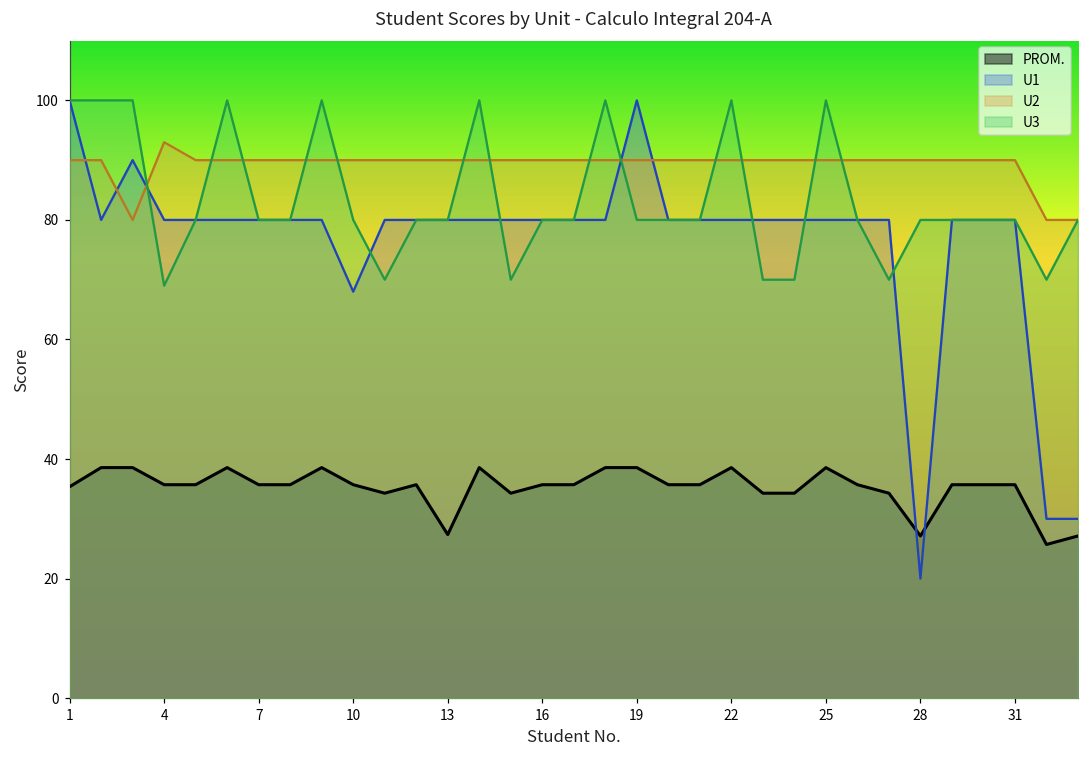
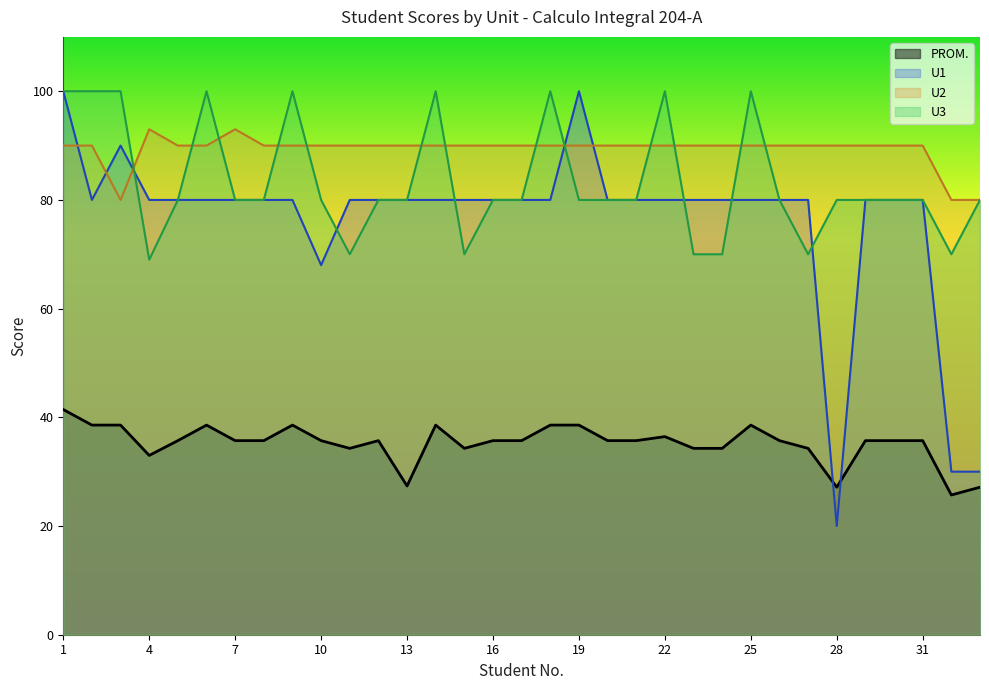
PROM., 1: 35 -> 41
PROM., 4: 36 -> 33
U2, 7: 90 -> 93
PROM., 22: 39 -> 36
